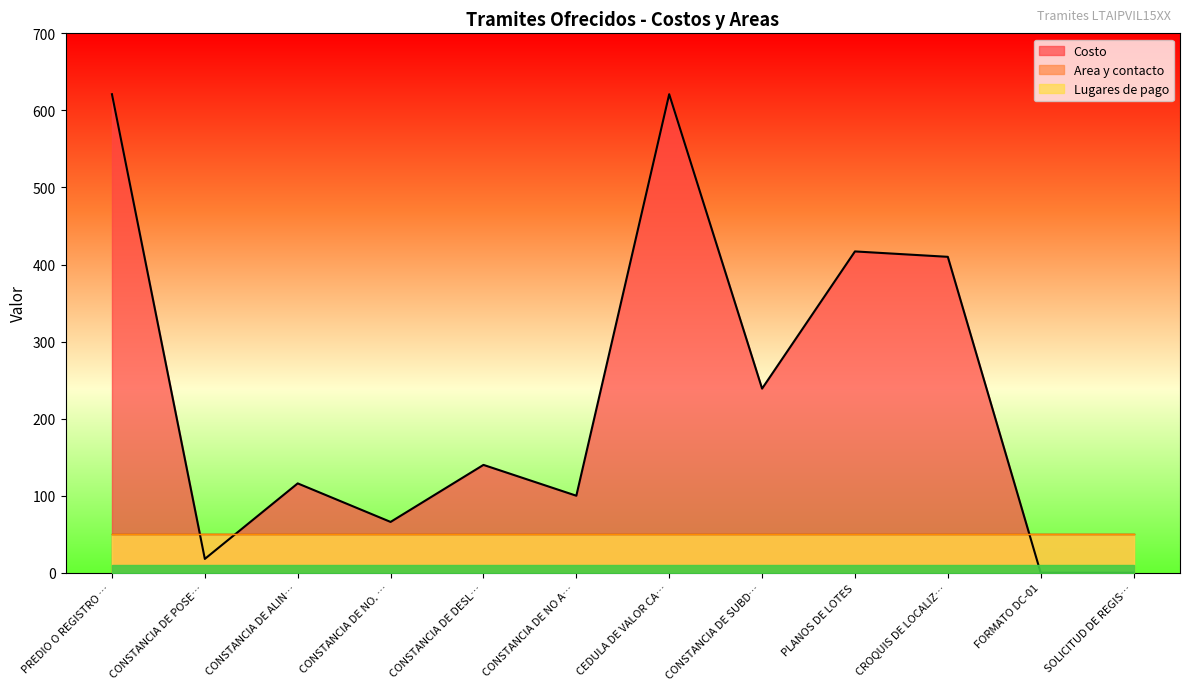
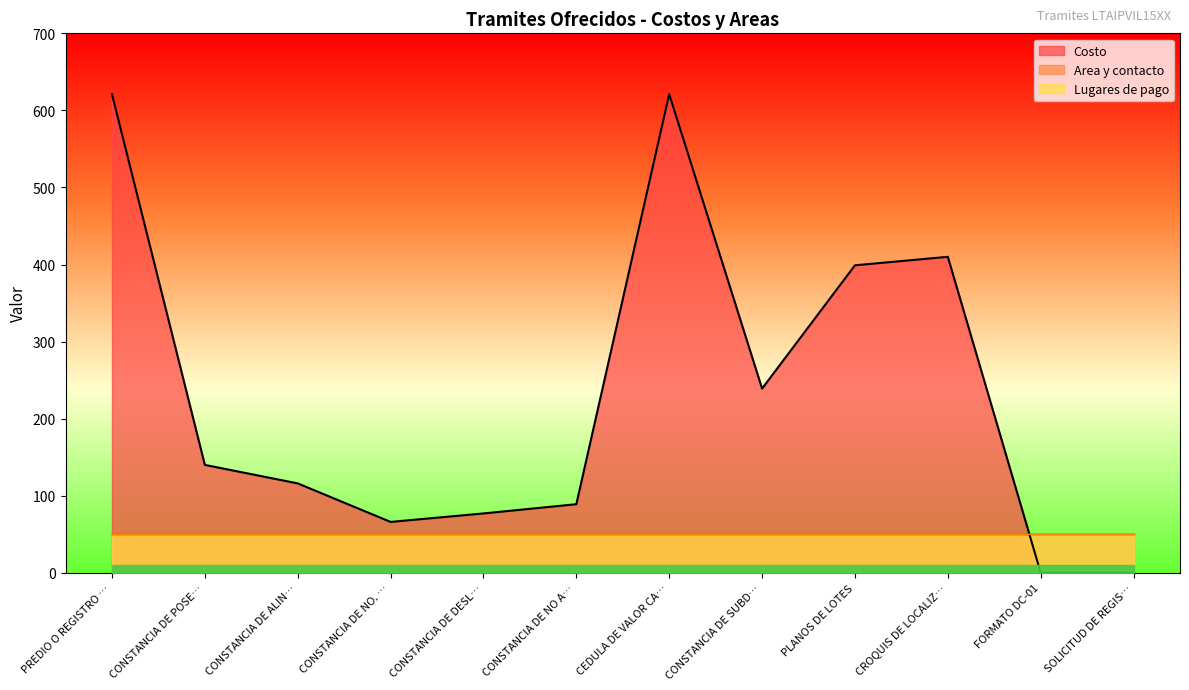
Costo, CONSTANCIA DE POSE…: 20 -> 140
Costo, CONSTANCIA DE DESL…: 140 -> 80
Costo, CONSTANCIA DE NO A…: 100 -> 90
Costo, PLANOS DE LOTES: 420 -> 400
